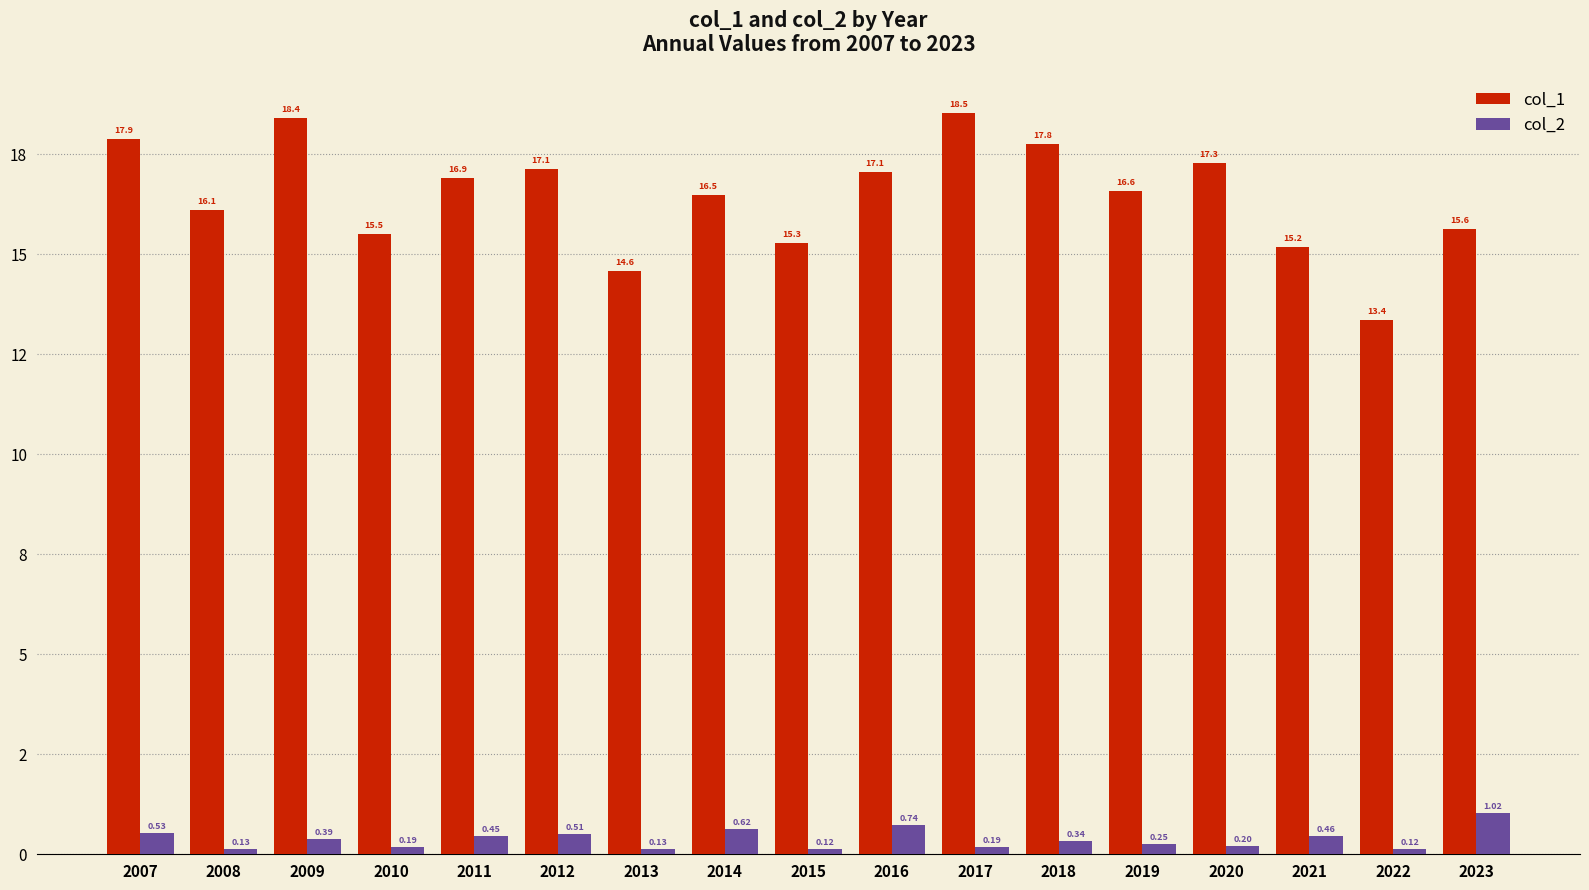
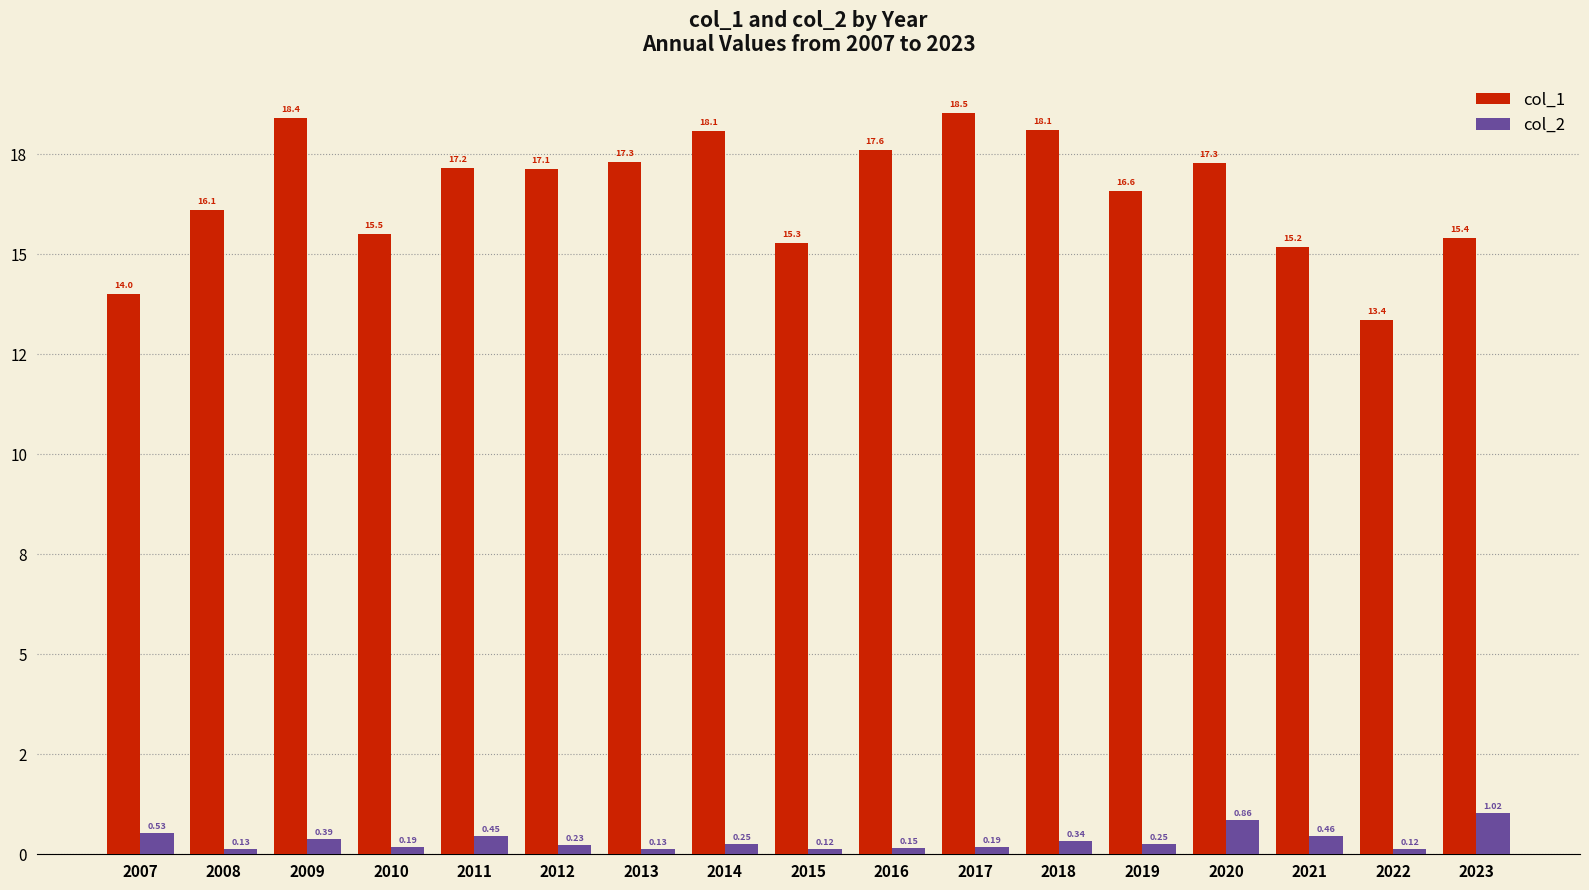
col_1, 2007: 17.9 -> 14.0
col_1, 2011: 16.9 -> 17.2
col_2, 2012: 0.51 -> 0.23
col_1, 2013: 14.6 -> 17.3
col_1, 2014: 16.5 -> 18.1
col_2, 2014: 0.62 -> 0.25
col_1, 2016: 17.1 -> 17.6
col_2, 2016: 0.74 -> 0.15
col_1, 2018: 17.8 -> 18.1
col_2, 2020: 0.20 -> 0.86
col_1, 2023: 15.6 -> 15.4
